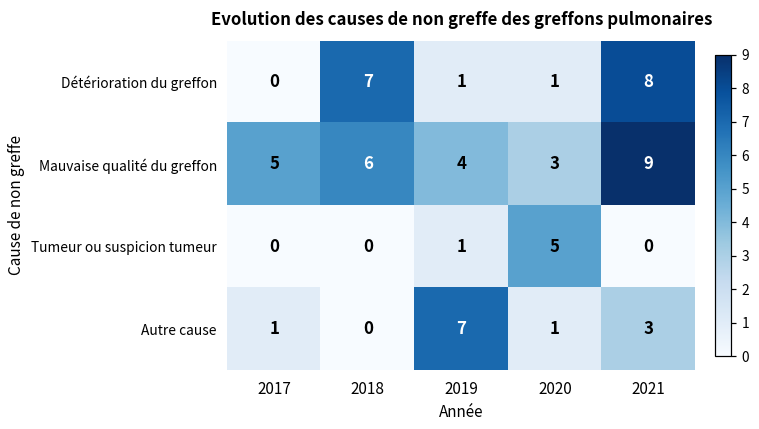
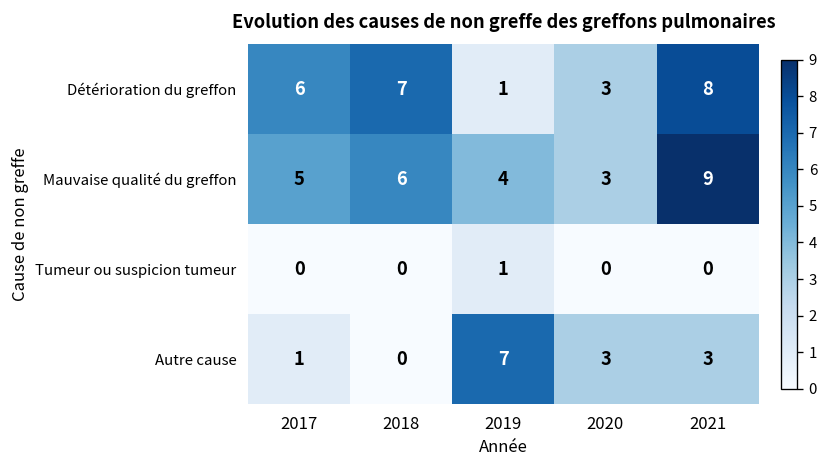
Détérioration du greffon, 2017: 0 -> 6
Détérioration du greffon, 2020: 1 -> 3
Tumeur ou suspicion tumeur, 2020: 5 -> 0
Autre cause, 2020: 1 -> 3
